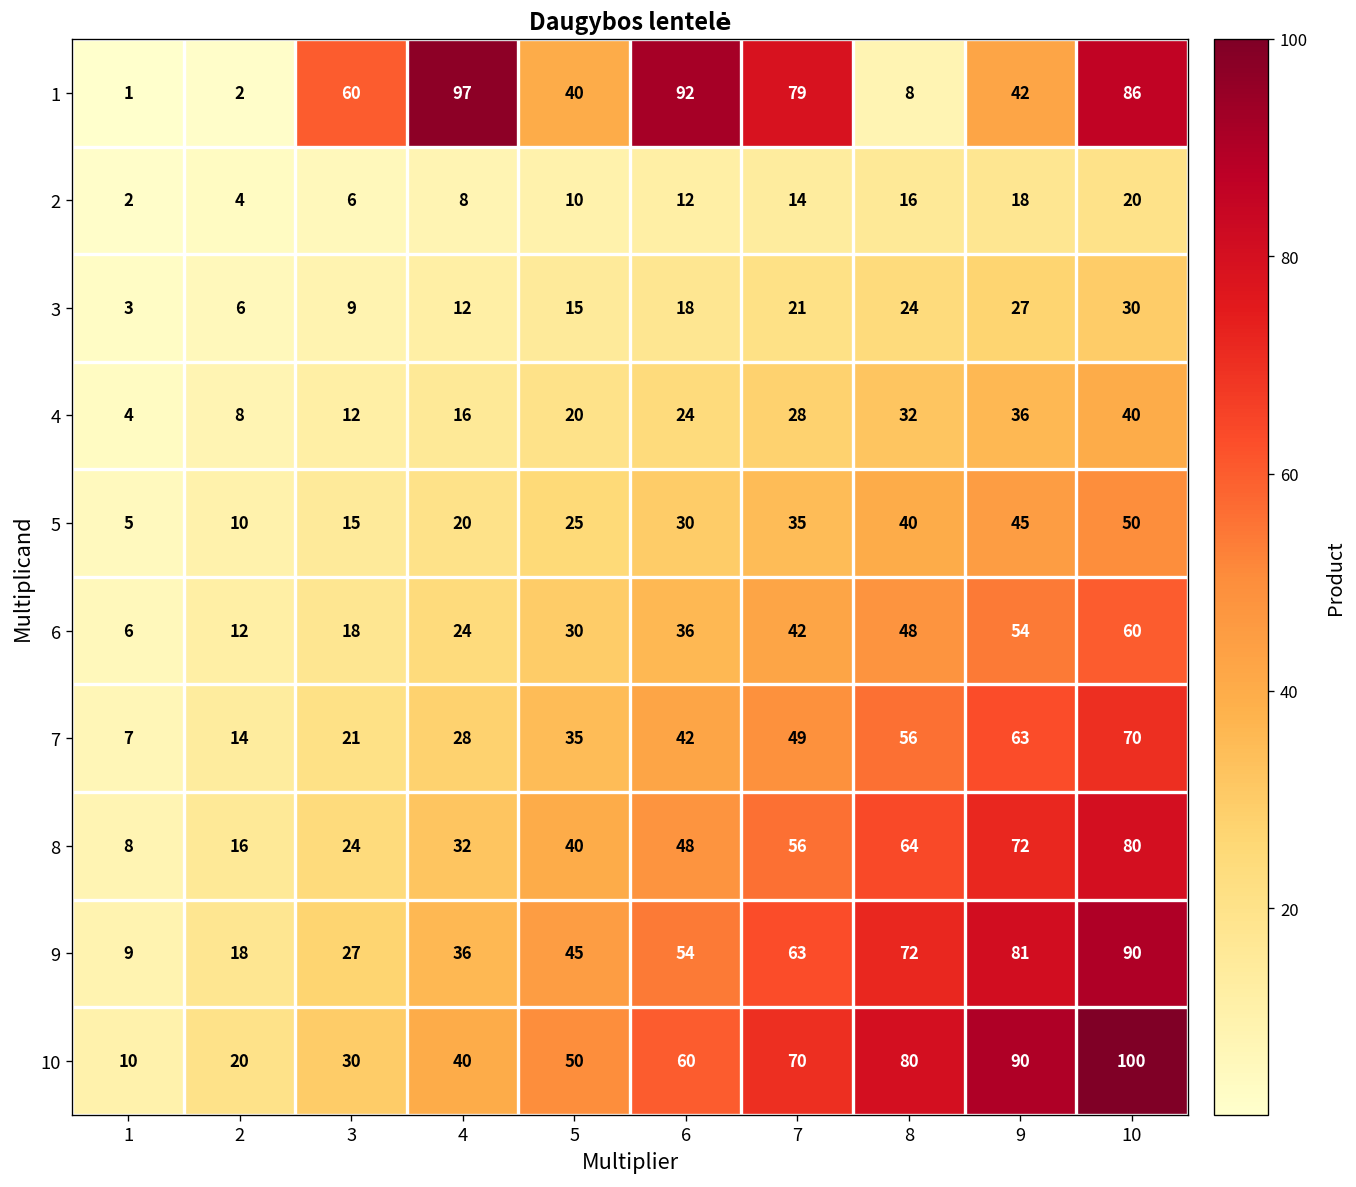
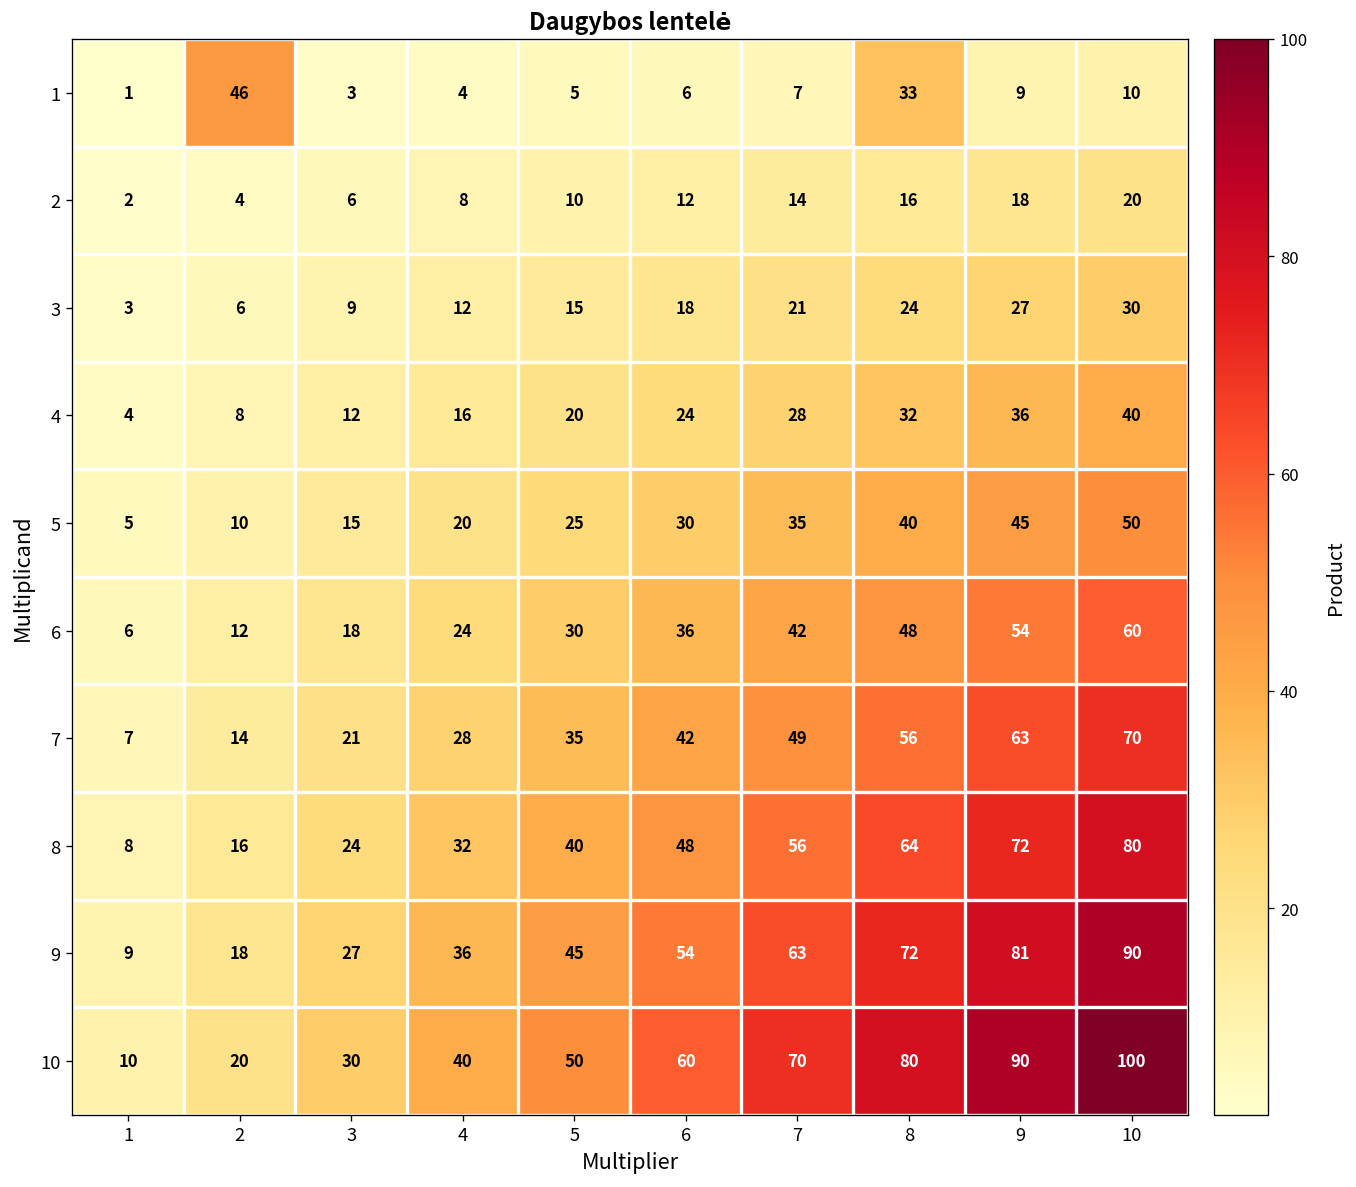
1, 2: 2 -> 46
1, 3: 60 -> 3
1, 4: 97 -> 4
1, 5: 40 -> 5
1, 6: 92 -> 6
1, 7: 79 -> 7
1, 8: 8 -> 33
1, 9: 42 -> 9
1, 10: 86 -> 10
